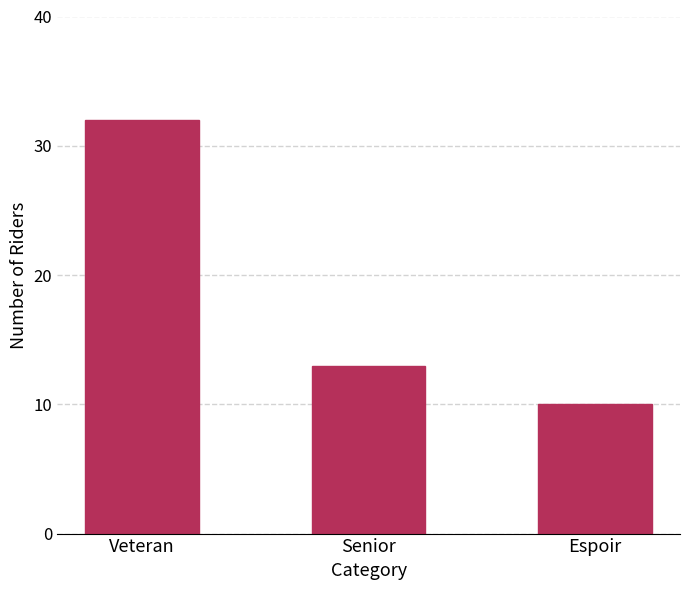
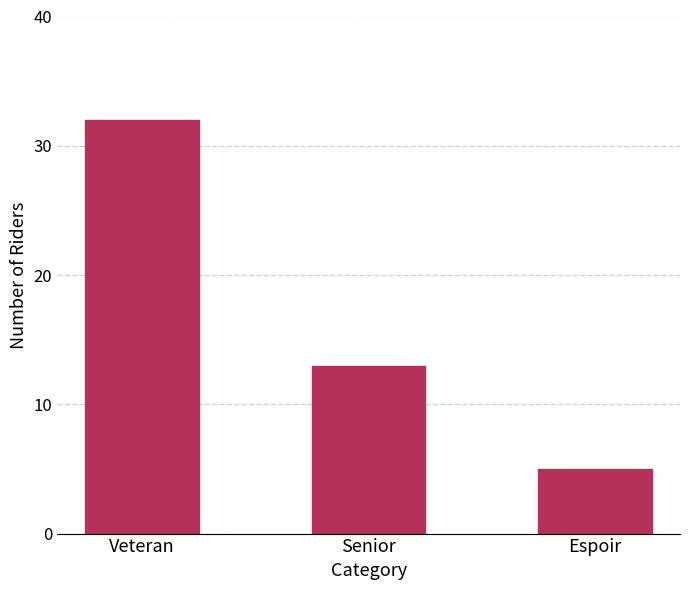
Espoir: 10 -> 5
